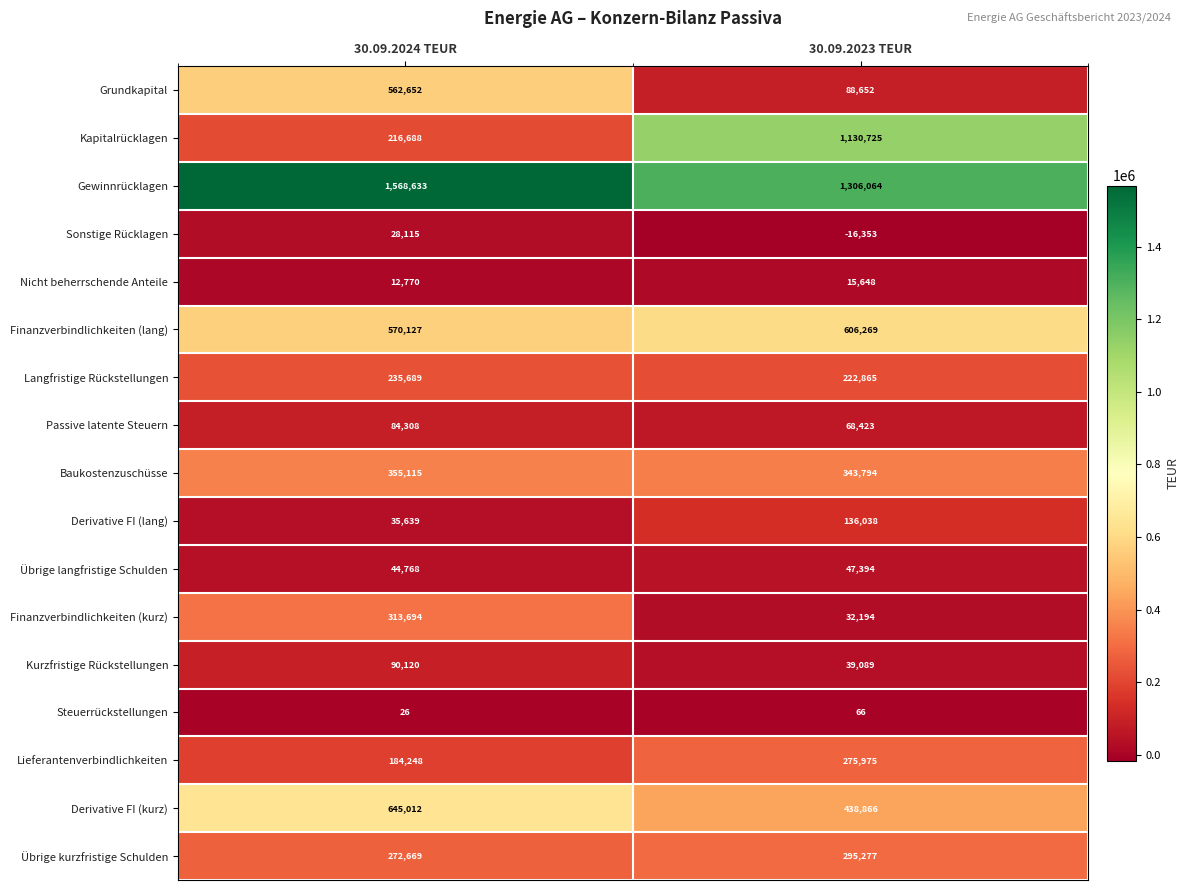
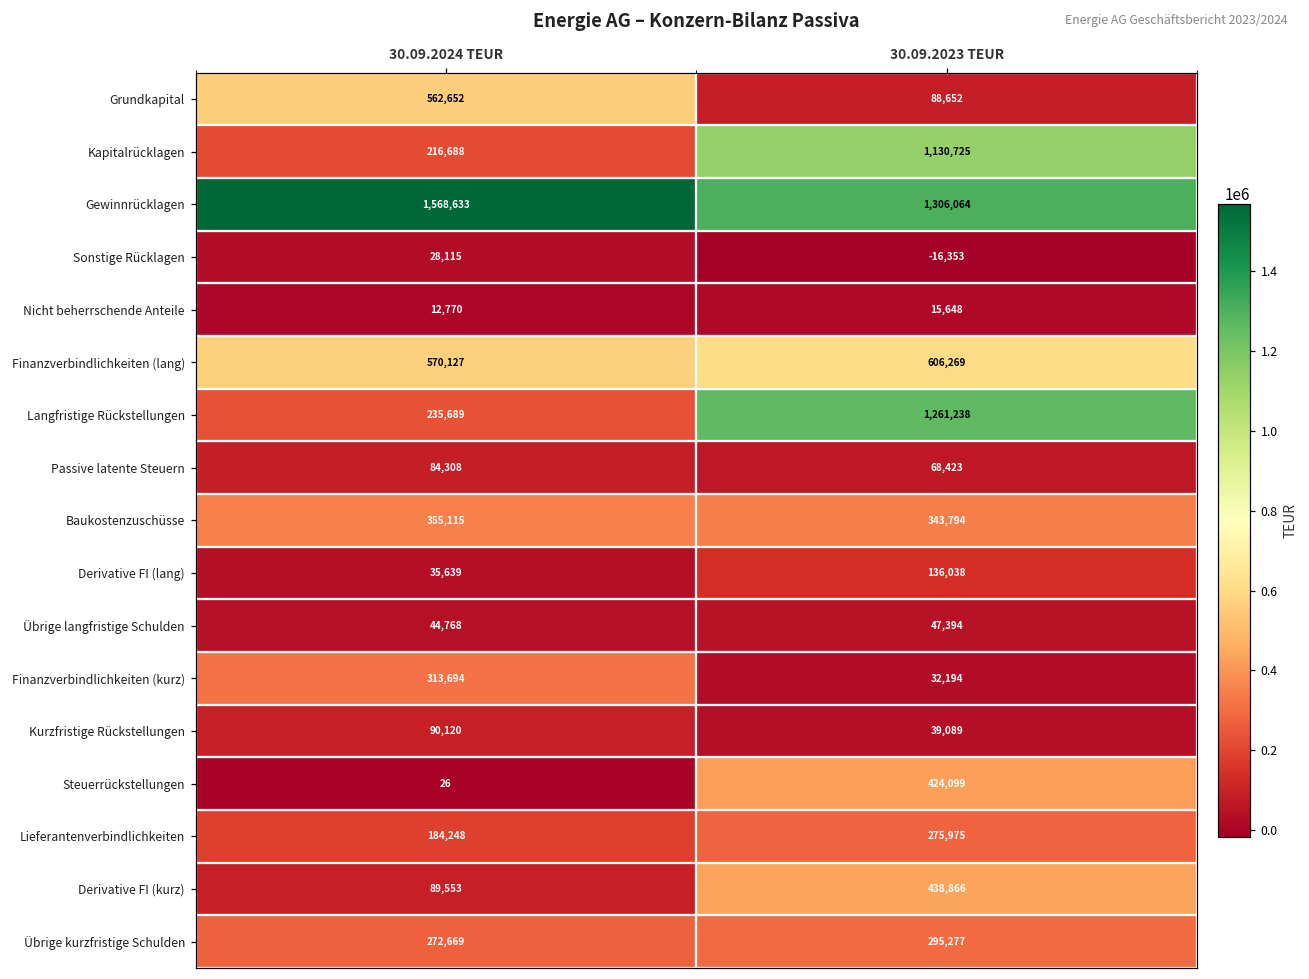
Langfristige Rückstellungen, 30.09.2023 TEUR: 222,865 -> 1,261,238
Steuerrückstellungen, 30.09.2023 TEUR: 66 -> 424,099
Derivative FI (kurz), 30.09.2024 TEUR: 645,012 -> 89,553
